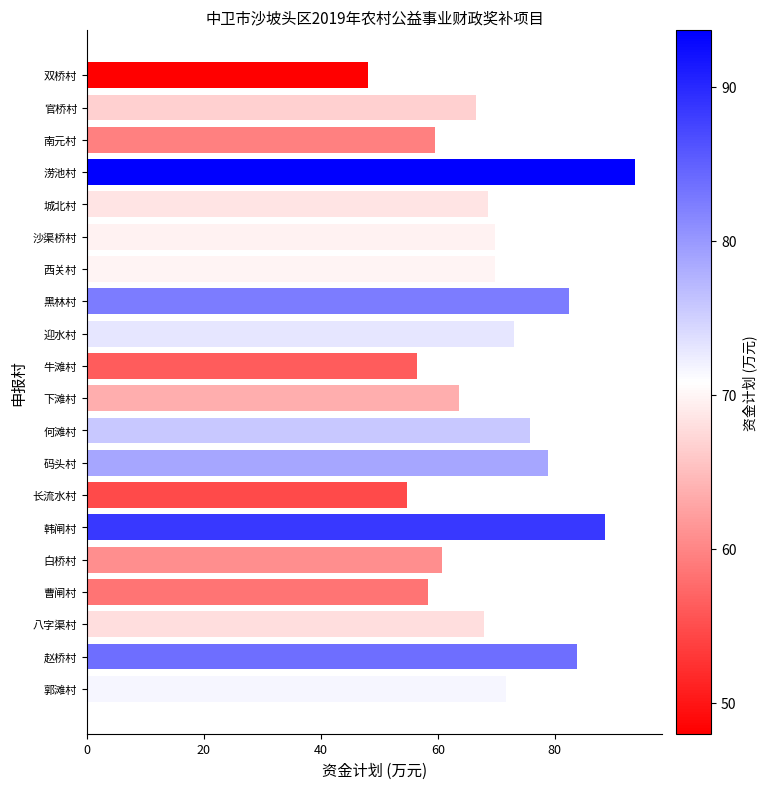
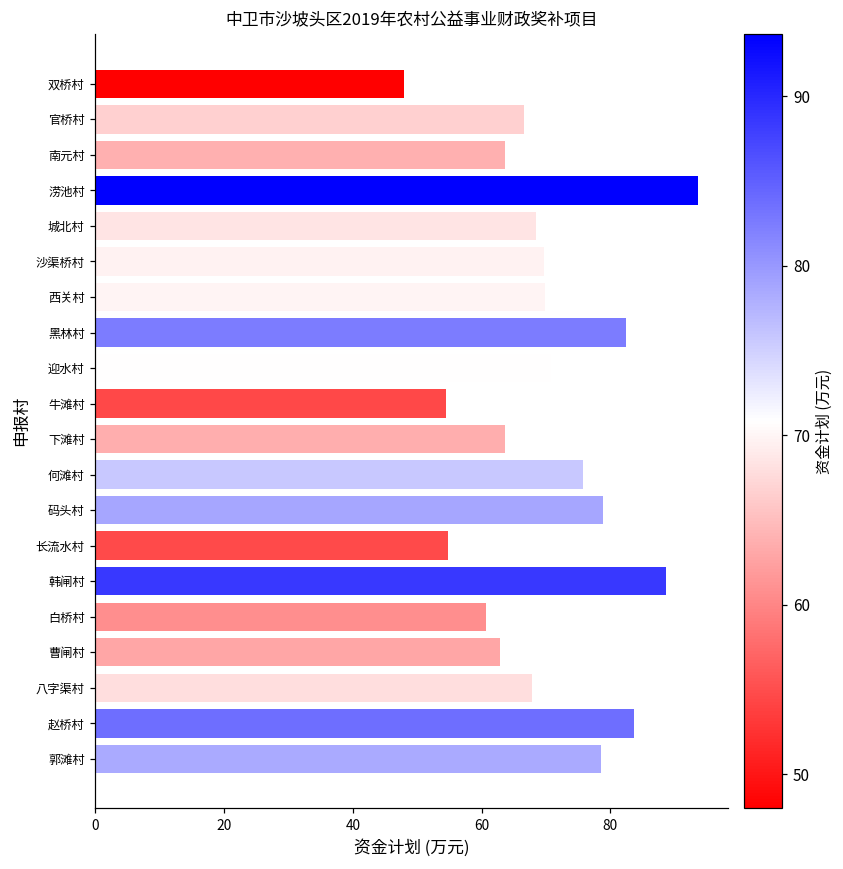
南元村: 60 -> 64
迎水村: 73 -> 71
牛滩村: 56 -> 54
曹闸村: 58 -> 63
郭滩村: 72 -> 78
